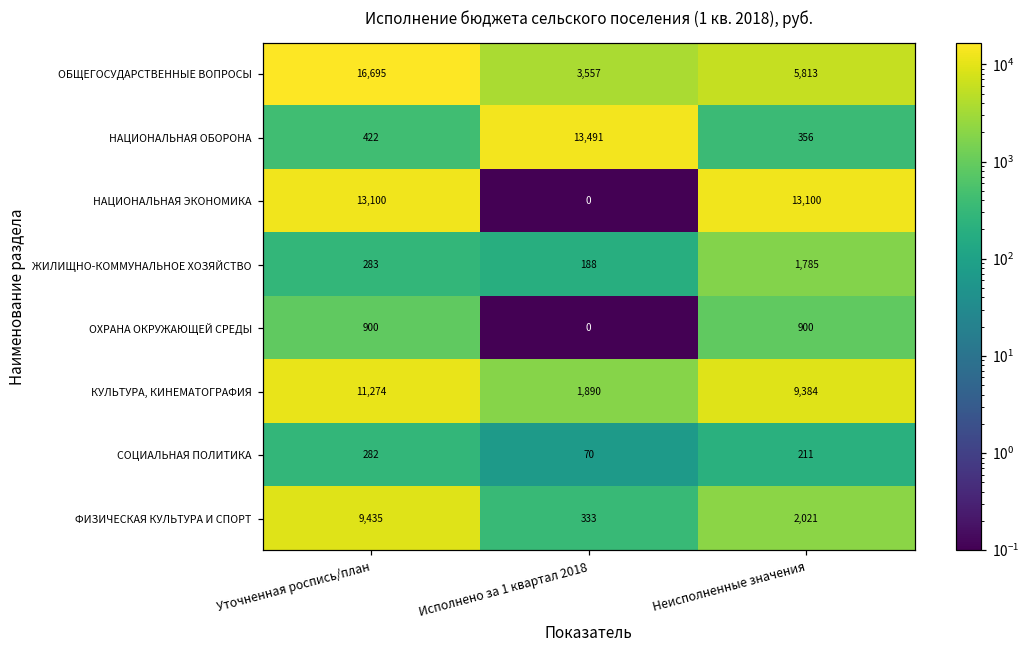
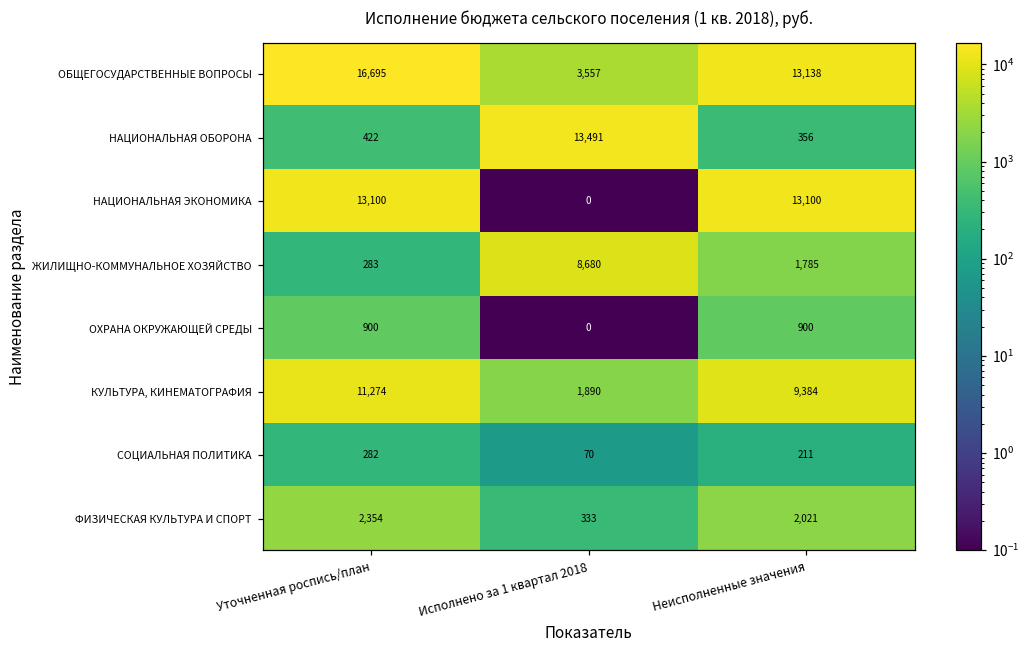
ОБЩЕГОСУДАРСТВЕННЫЕ ВОПРОСЫ, Неисполненные значения: 5,813 -> 13,138
ЖИЛИЩНО-КОММУНАЛЬНОЕ ХОЗЯЙСТВО, Исполнено за 1 квартал 2018: 188 -> 8,680
ФИЗИЧЕСКАЯ КУЛЬТУРА И СПОРТ, Уточненная роспись/план: 9,435 -> 2,354
